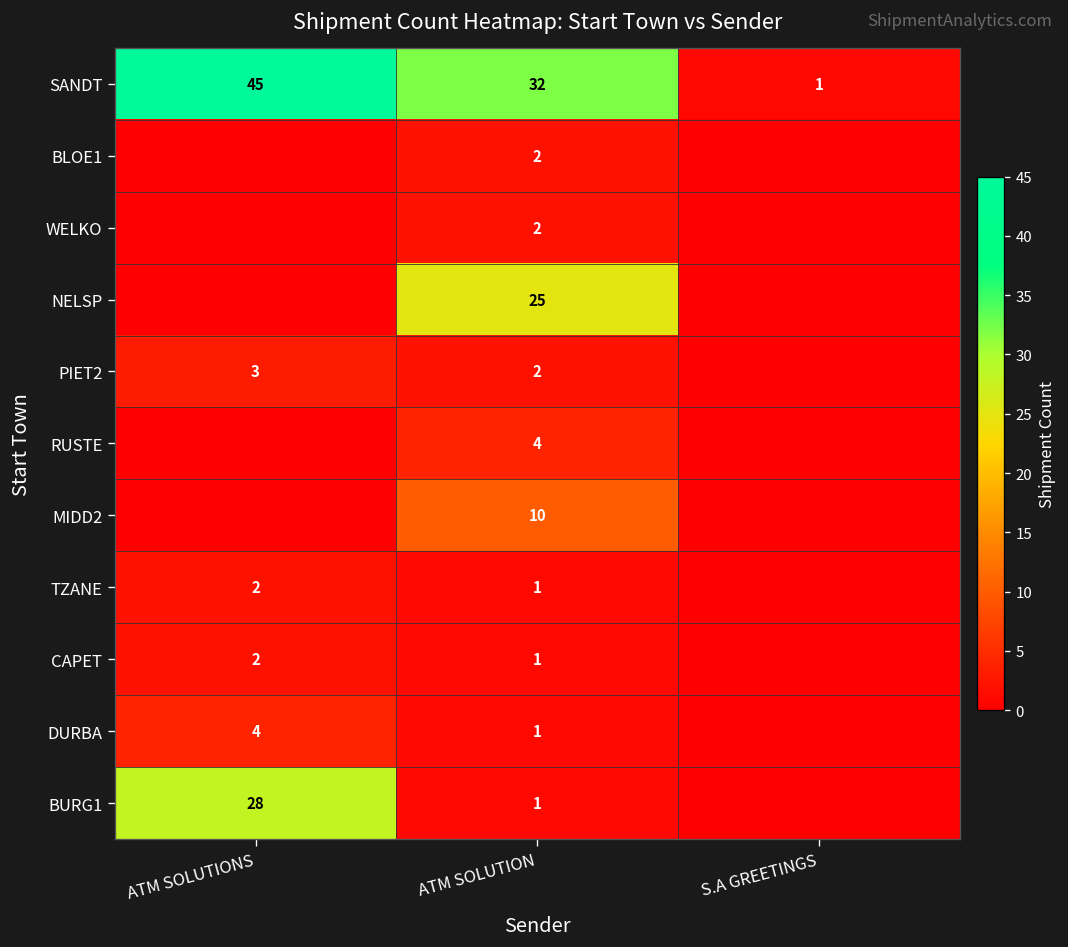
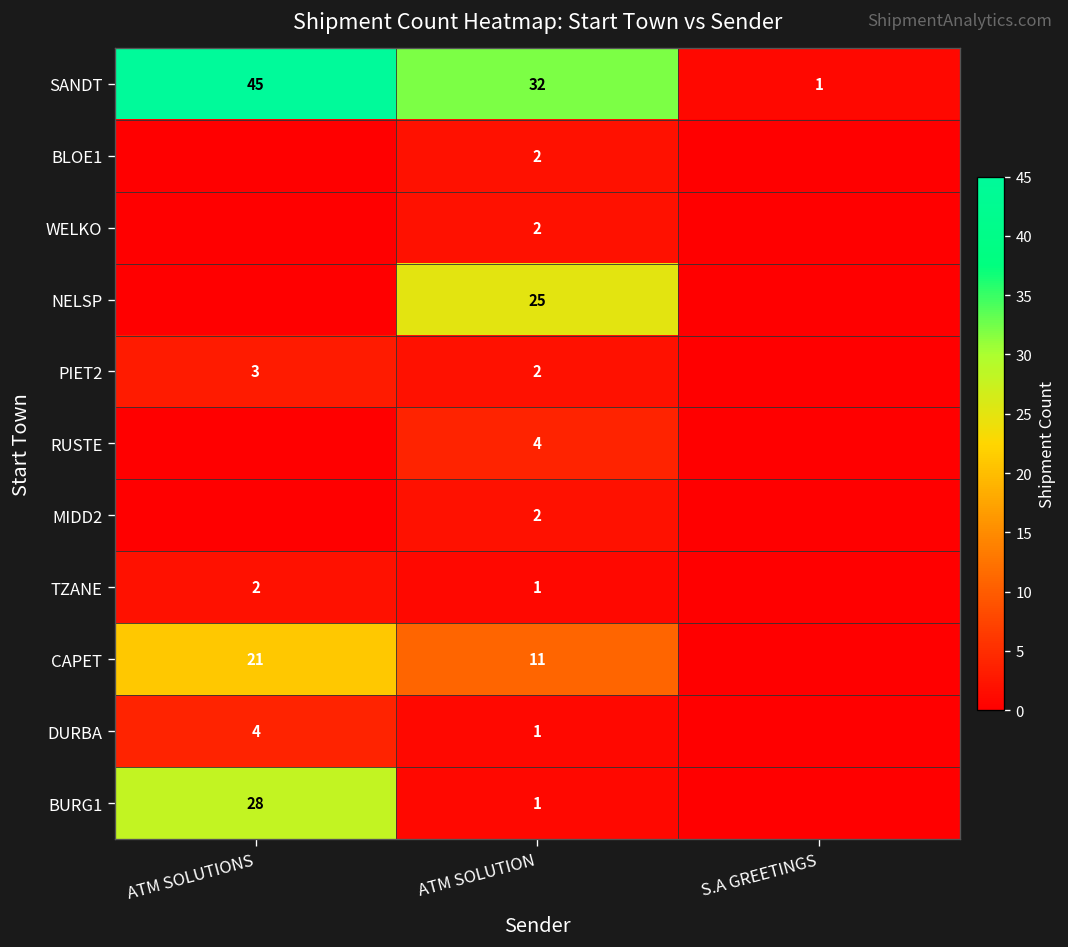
MIDD2, ATM SOLUTION: 10 -> 2
CAPET, ATM SOLUTIONS: 2 -> 21
CAPET, ATM SOLUTION: 1 -> 11
